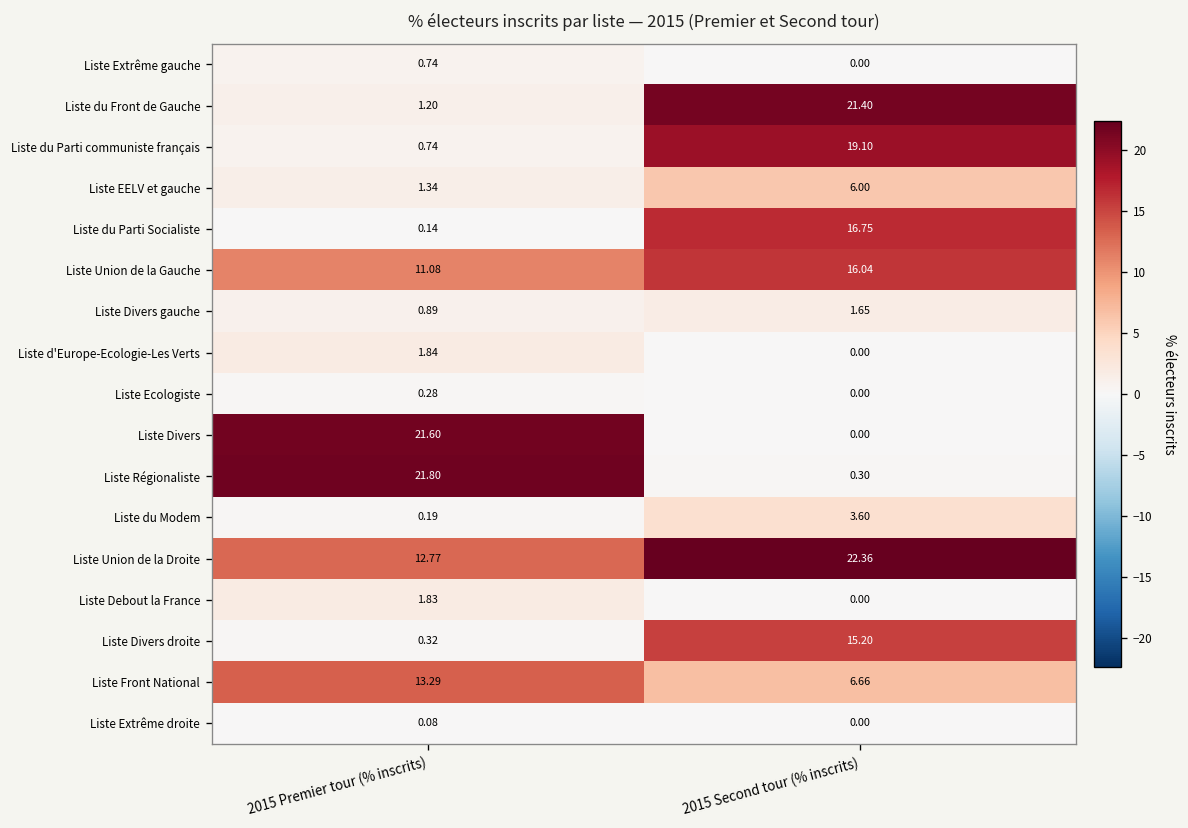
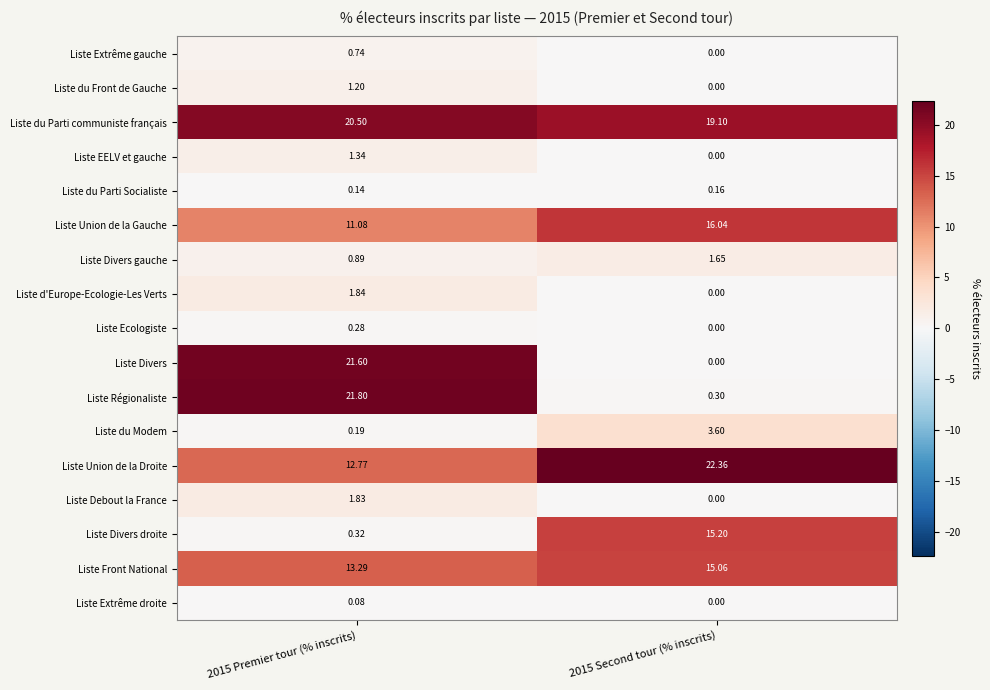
Liste du Front de Gauche, 2015 Second tour (% inscrits): 21.40 -> 0.00
Liste du Parti communiste français, 2015 Premier tour (% inscrits): 0.74 -> 20.50
Liste EELV et gauche, 2015 Second tour (% inscrits): 6.00 -> 0.00
Liste du Parti Socialiste, 2015 Second tour (% inscrits): 16.75 -> 0.16
Liste Front National, 2015 Second tour (% inscrits): 6.66 -> 15.06
